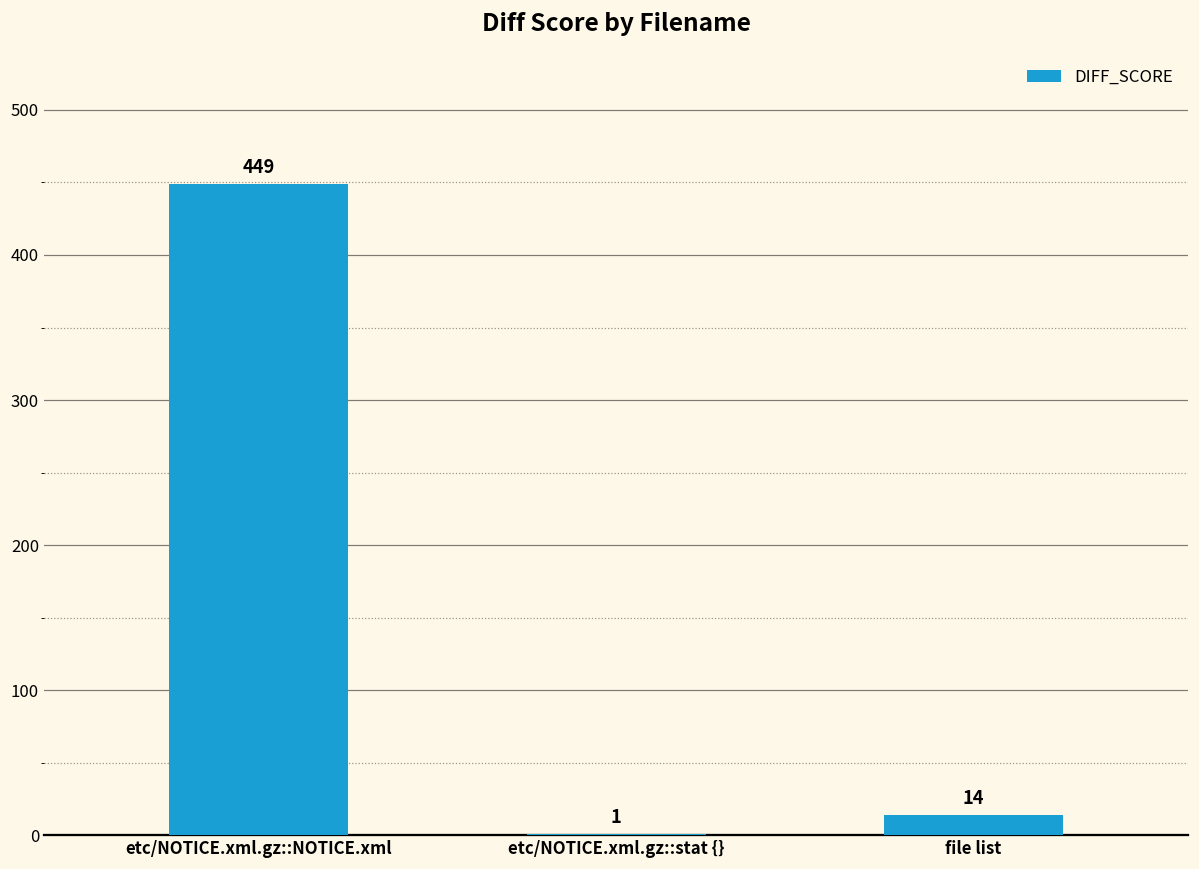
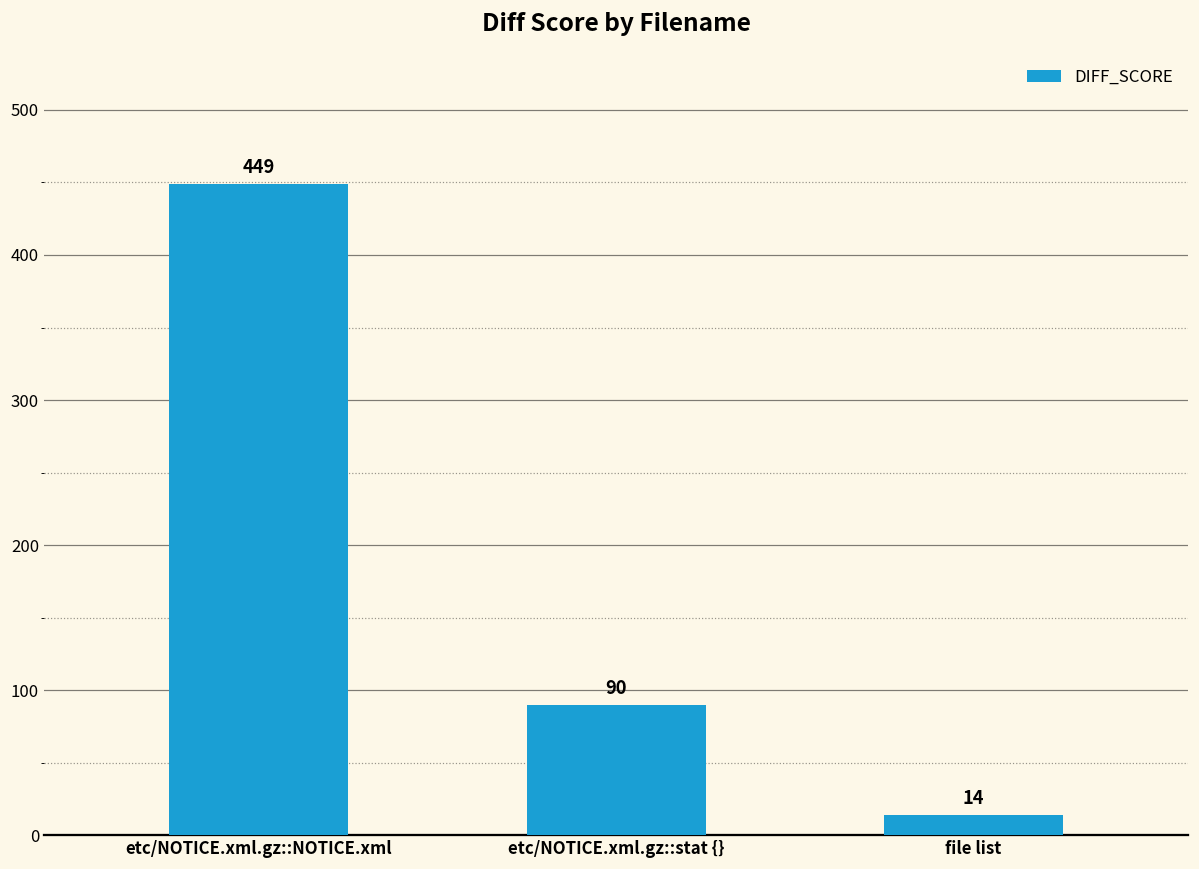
etc/NOTICE.xml.gz::stat {}: 1 -> 90
